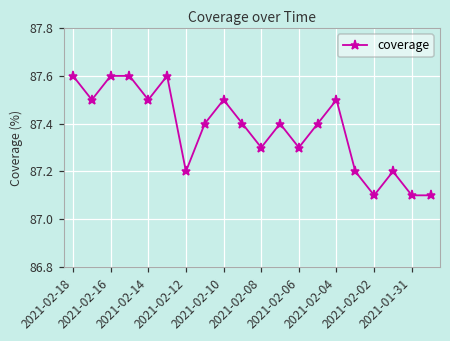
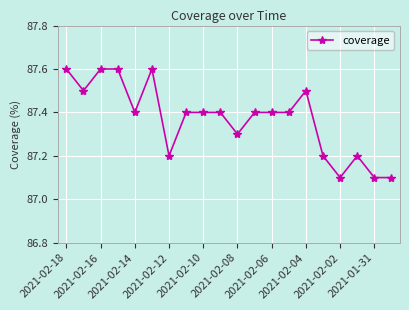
2021-02-14: 87.5 -> 87.4
2021-02-10: 87.5 -> 87.4
2021-02-06: 87.3 -> 87.4
